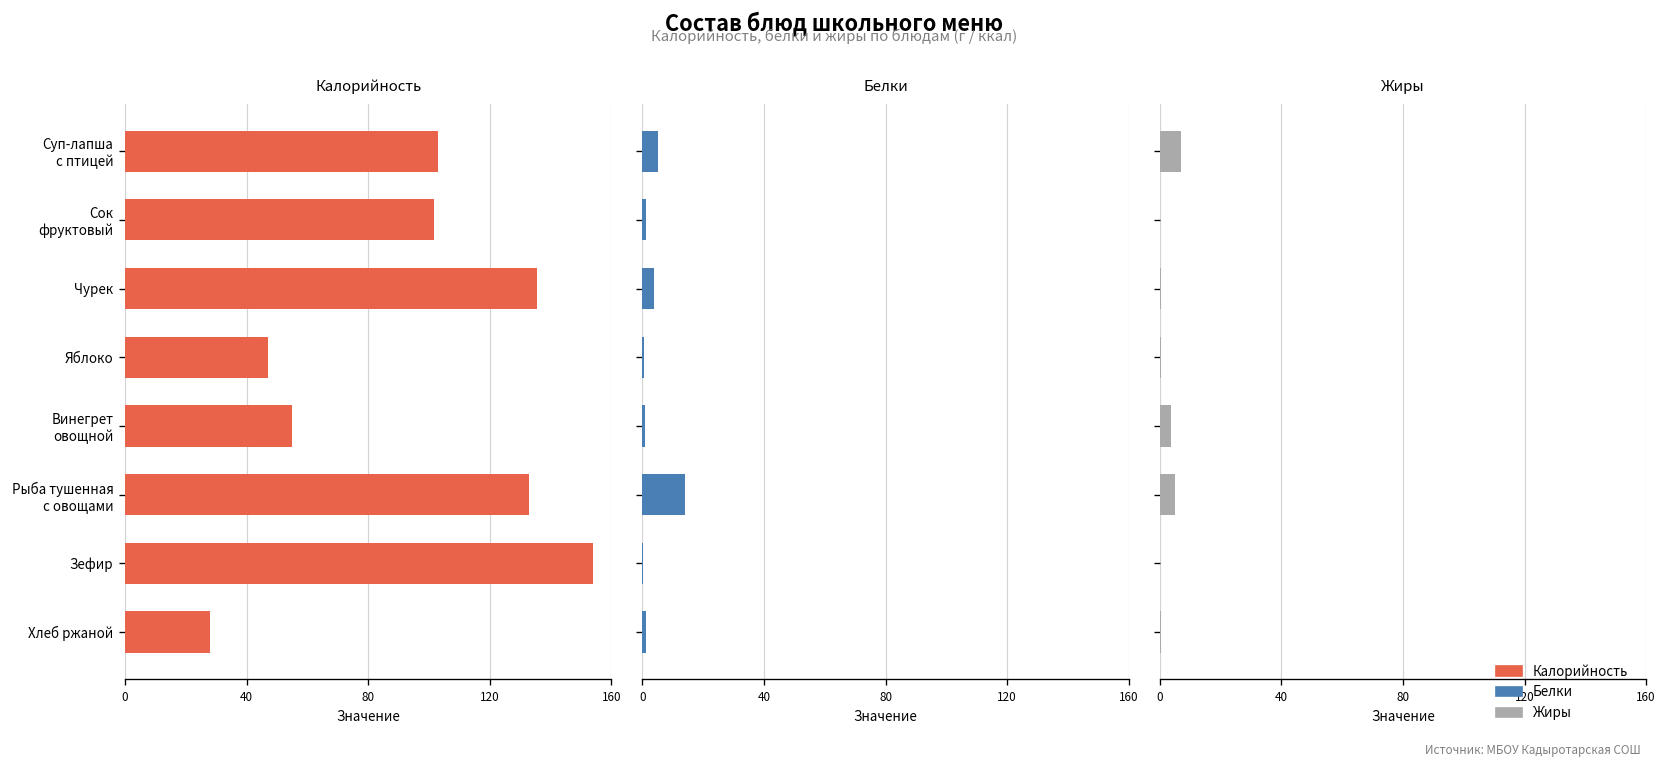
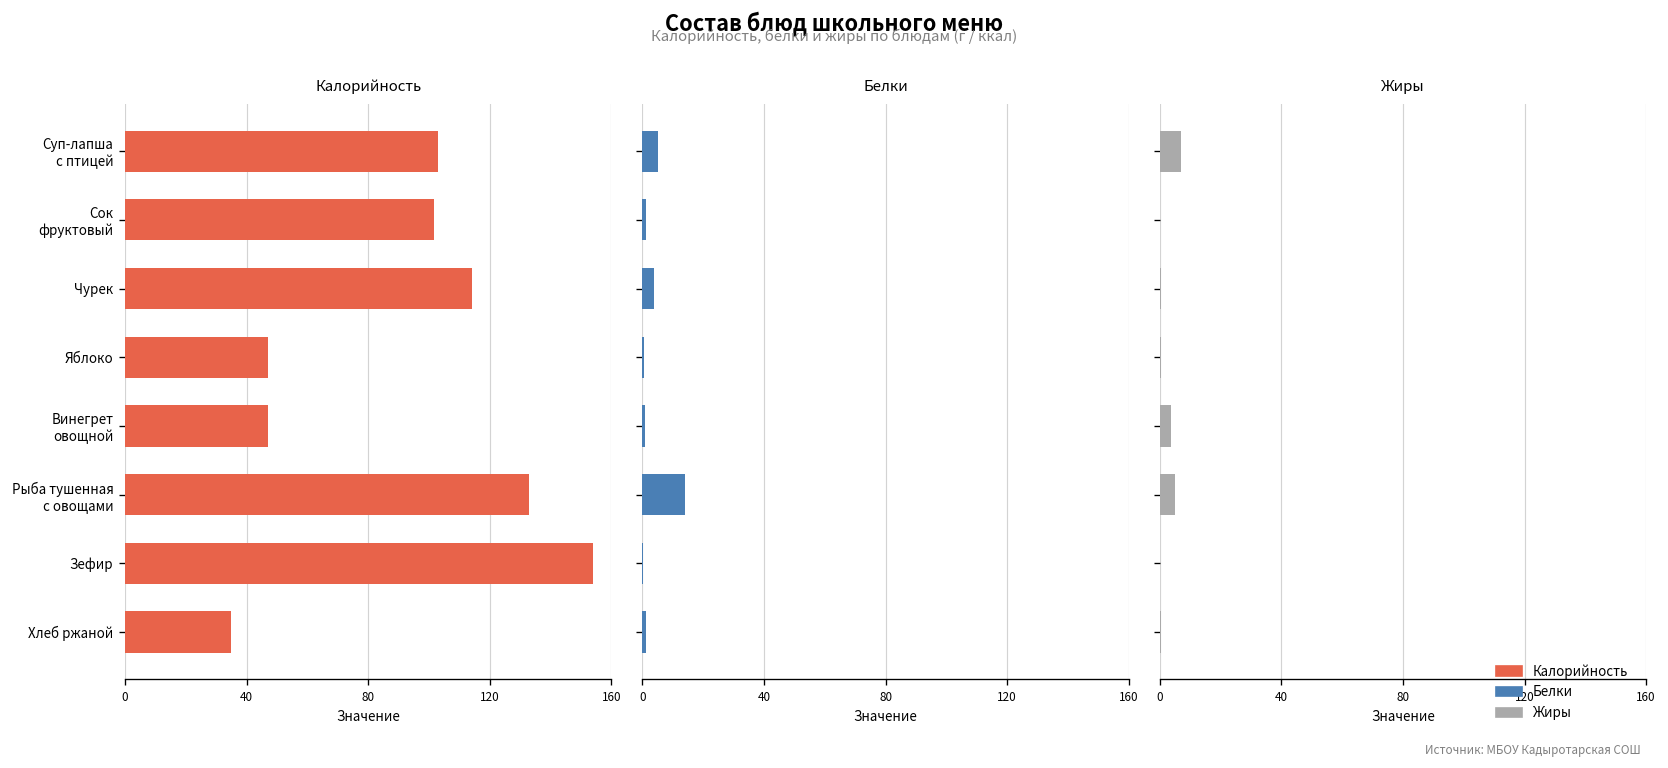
Калорийность, Чурек: 136 -> 114
Калорийность, Винегрет овощной: 55 -> 47
Калорийность, Хлеб ржаной: 28 -> 35
